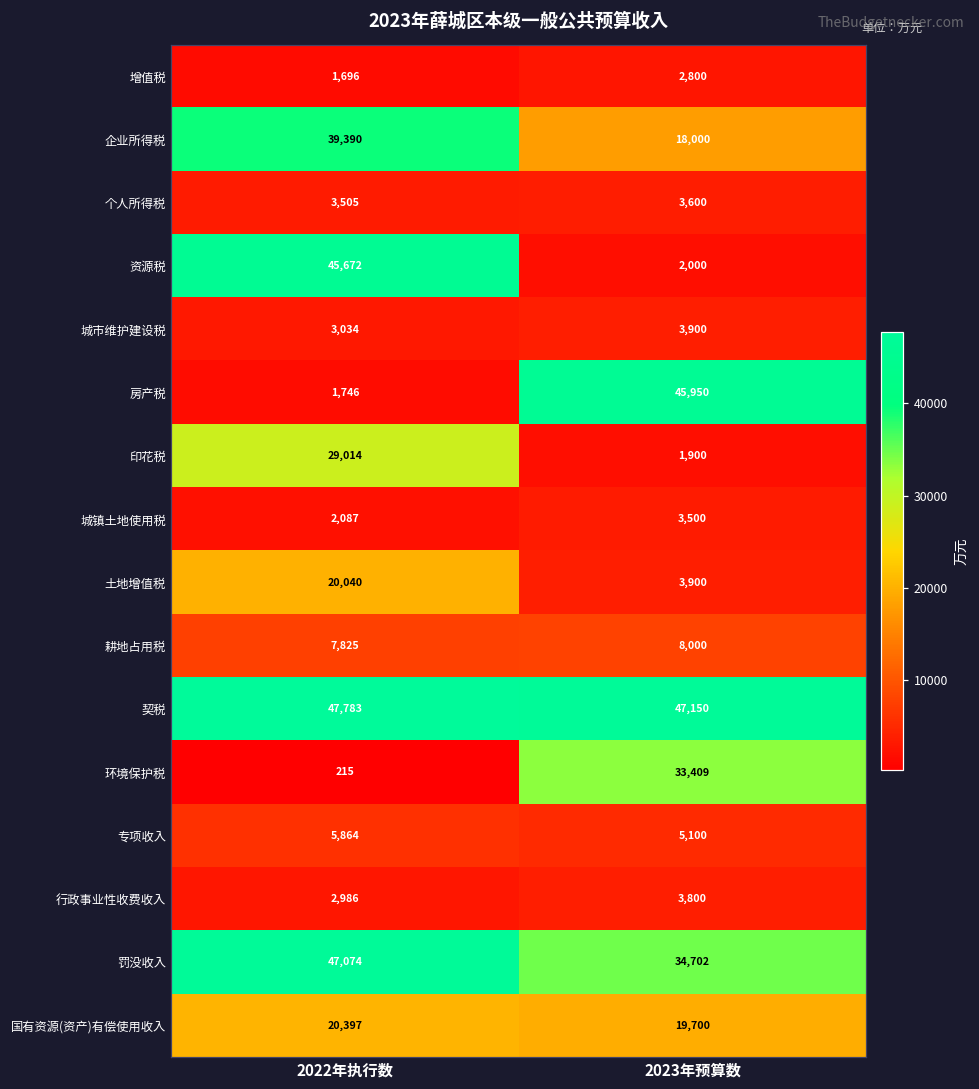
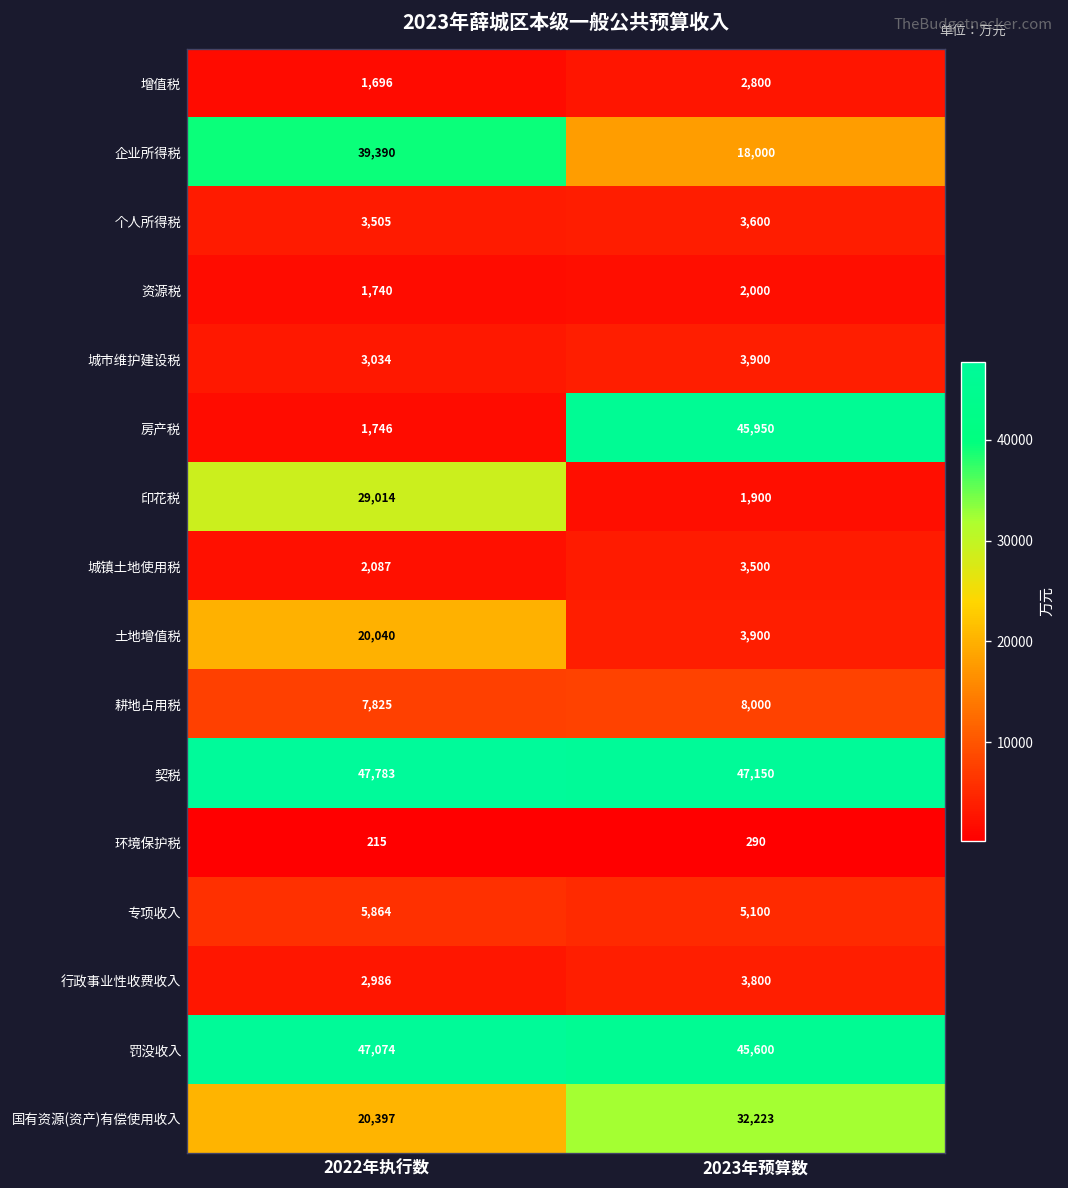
资源税, 2022年执行数: 45,672 -> 1,740
环境保护税, 2023年预算数: 33,409 -> 290
罚没收入, 2023年预算数: 34,702 -> 45,600
国有资源(资产)有偿使用收入, 2023年预算数: 19,700 -> 32,223
